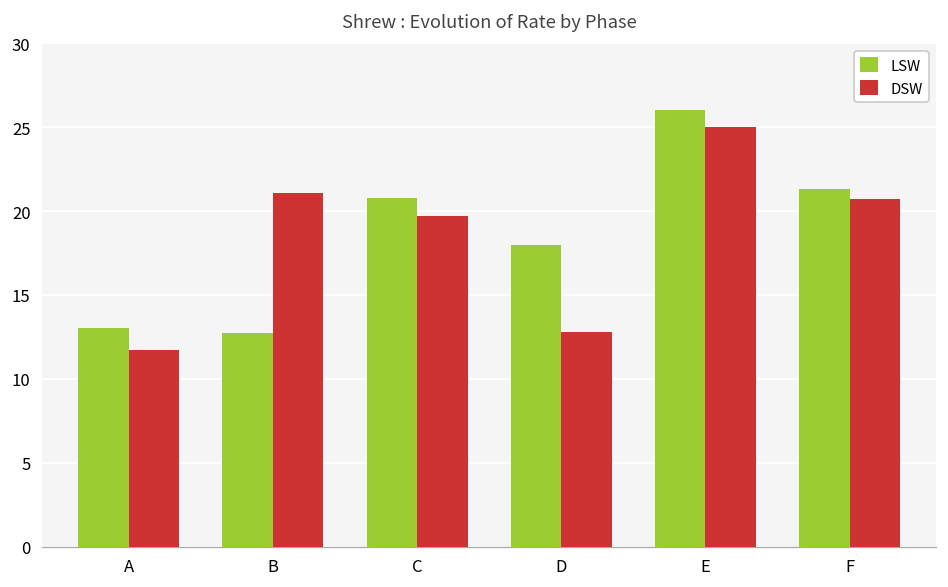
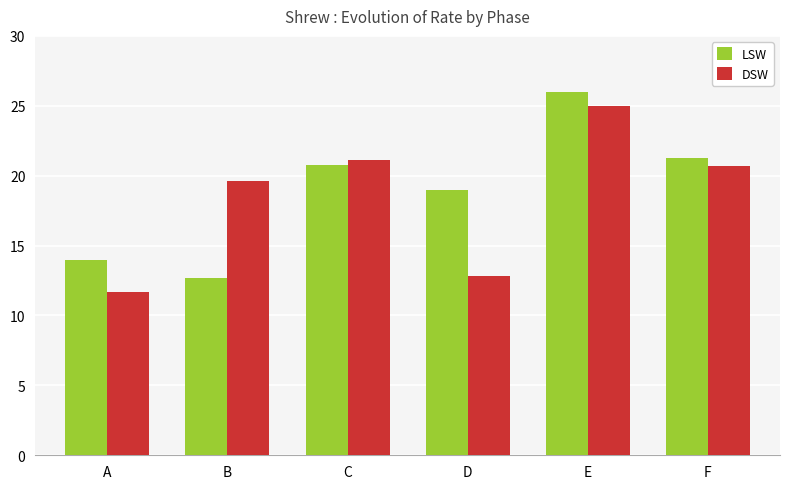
LSW, A: 13 -> 14
DSW, B: 21.1 -> 19.6
DSW, C: 19.7 -> 21.1
LSW, D: 18 -> 19
